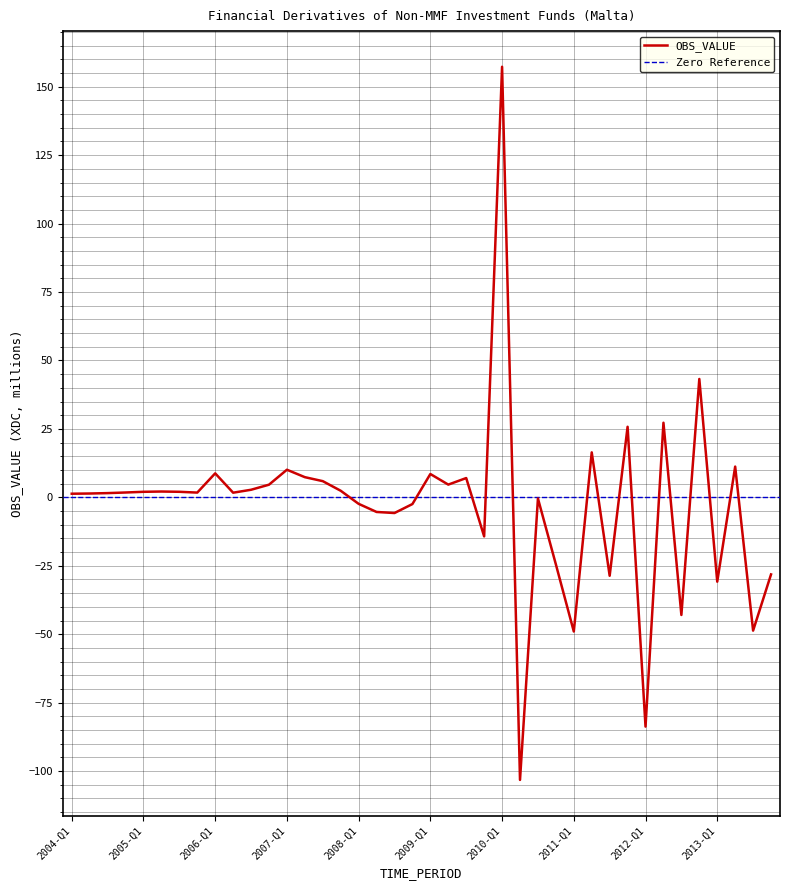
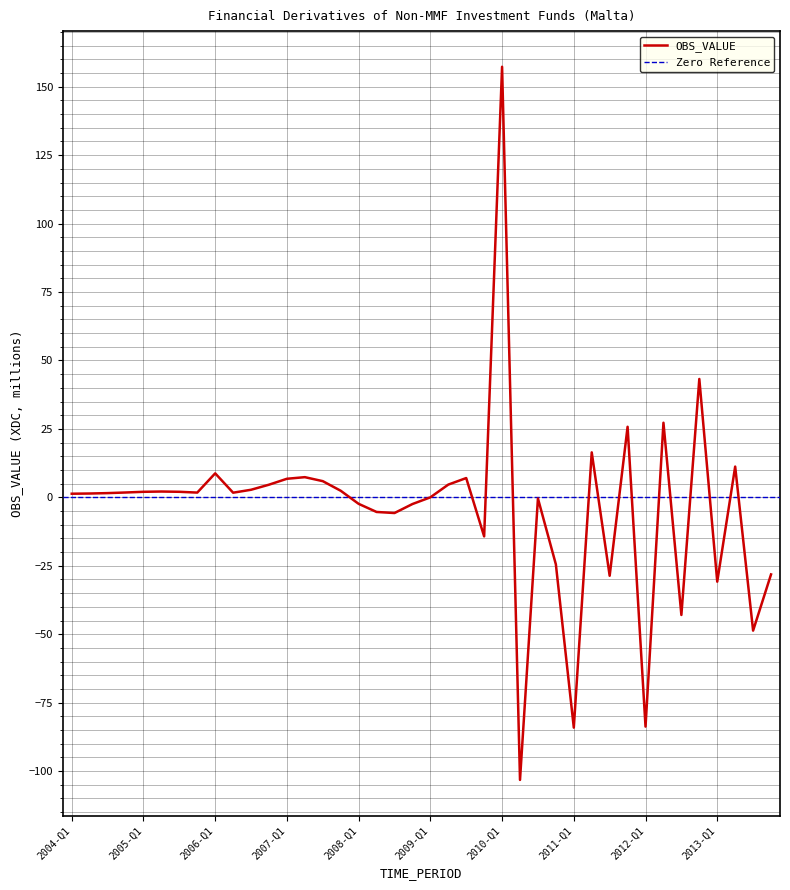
2007-Q1: 10 -> 7
2009-Q1: 9 -> 0
2011-Q1: -49 -> -84
